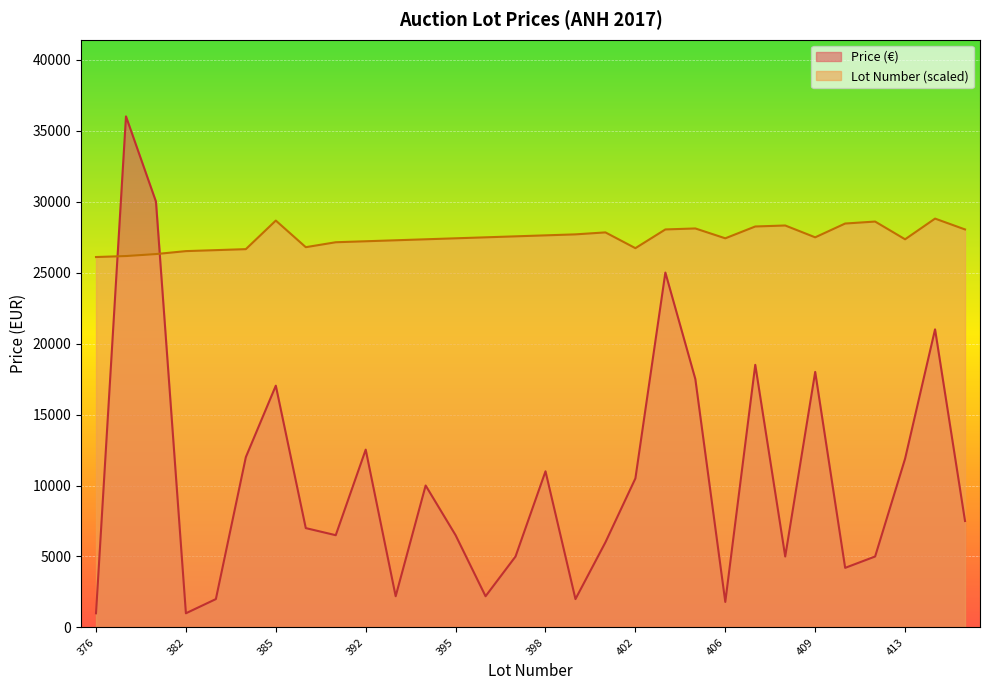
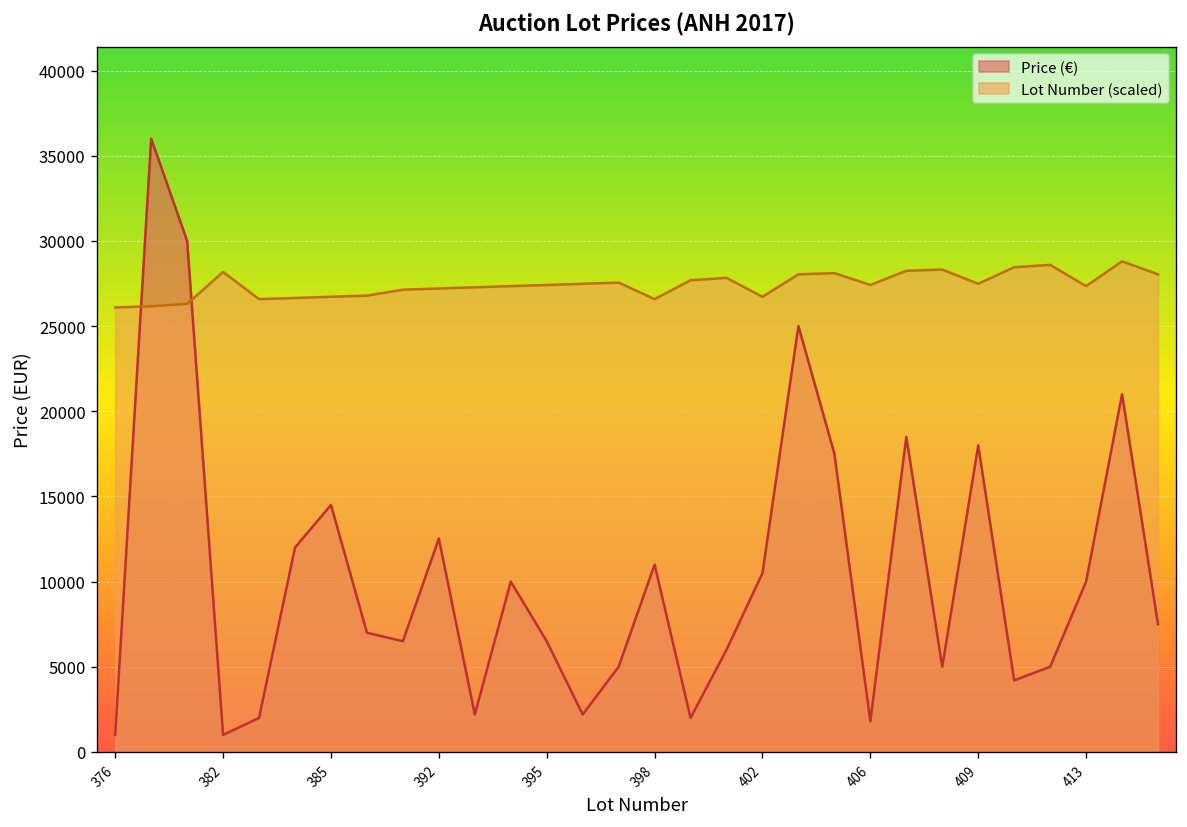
Lot Number (scaled), 382: 26500 -> 28200
Price (€), 385: 17000 -> 14500
Lot Number (scaled), 385: 28700 -> 26700
Lot Number (scaled), 398: 27600 -> 26600
Price (€), 413: 11900 -> 10000
